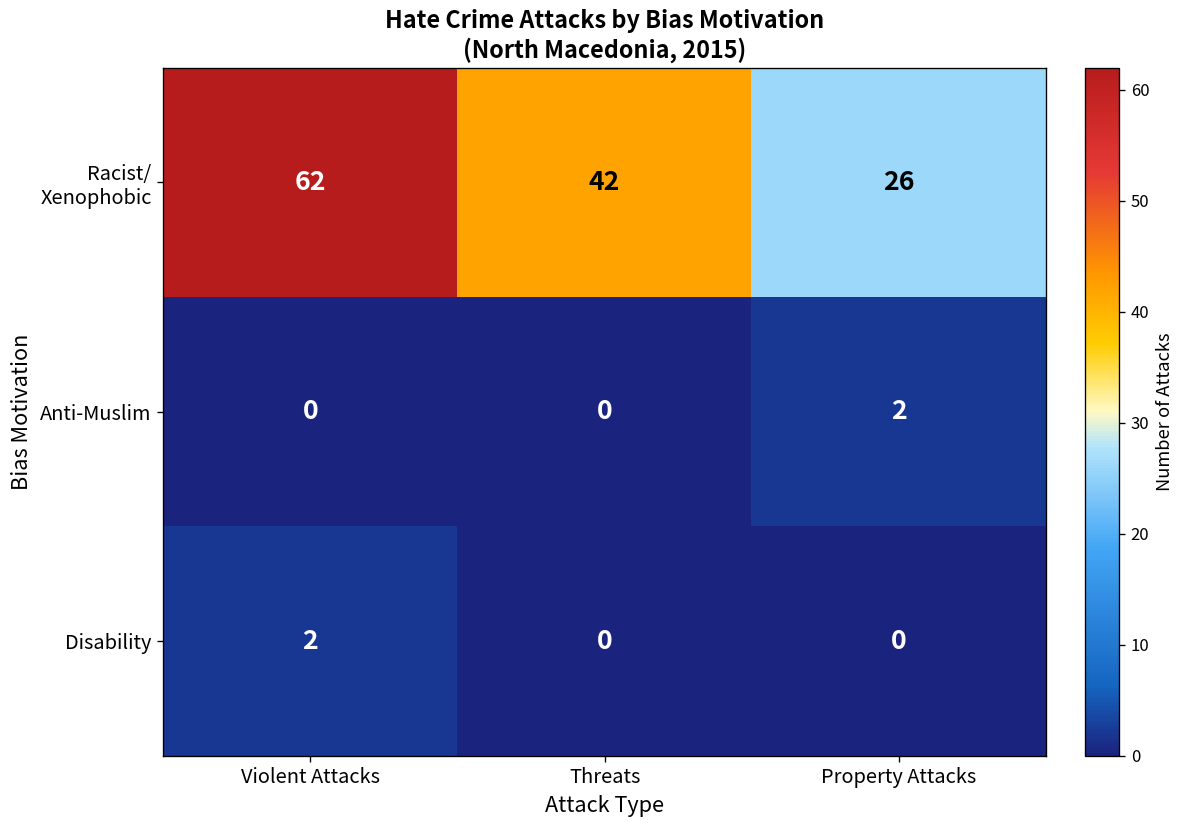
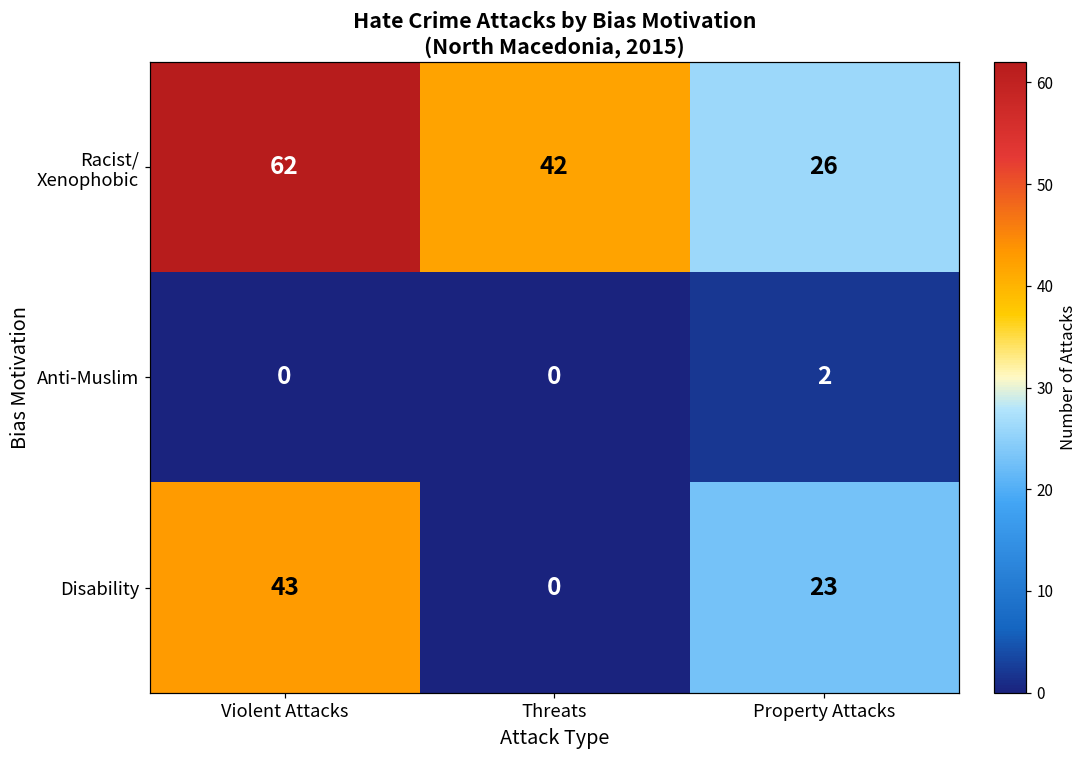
Disability, Violent Attacks: 2 -> 43
Disability, Property Attacks: 0 -> 23
